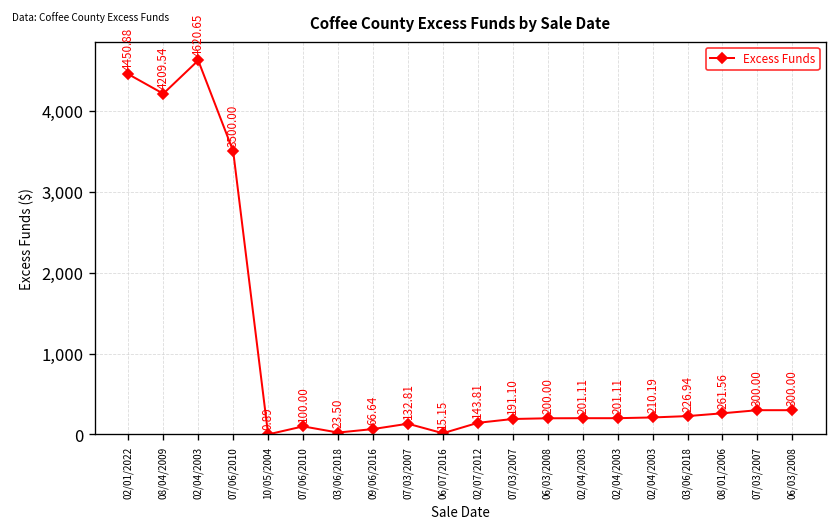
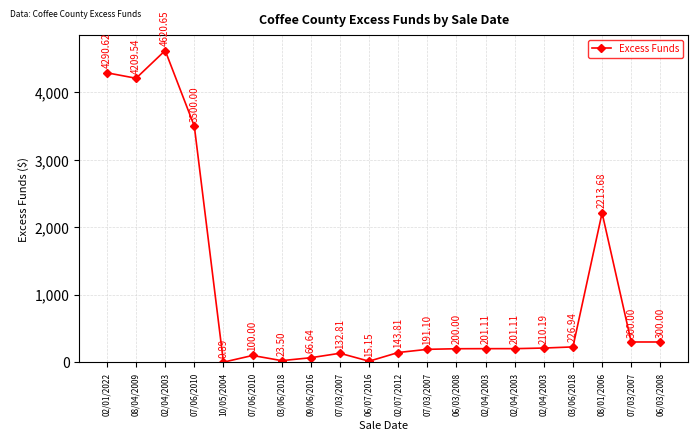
02/01/2022: 4450.88 -> 4290.62
08/01/2006: 261.56 -> 2213.68
